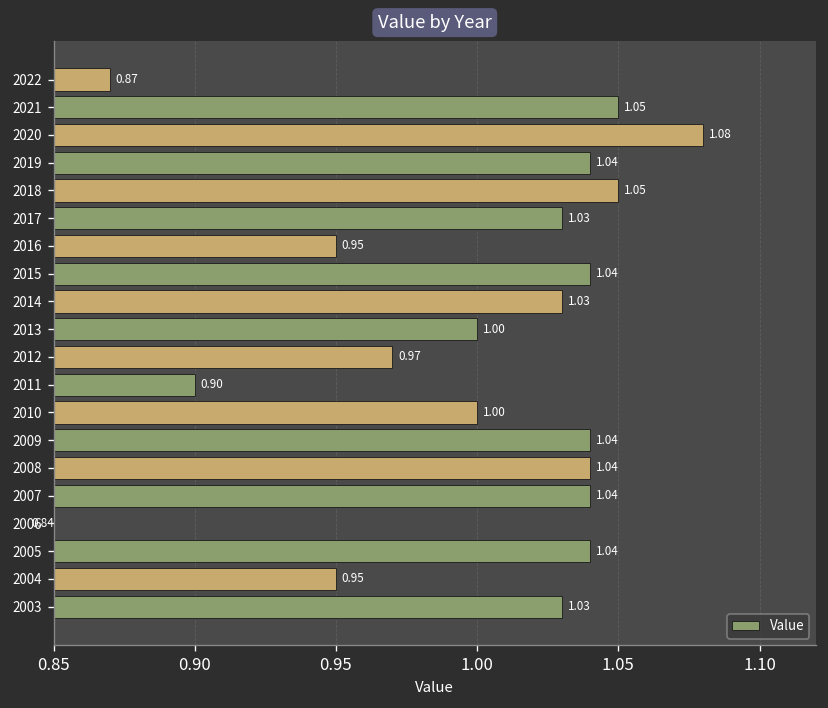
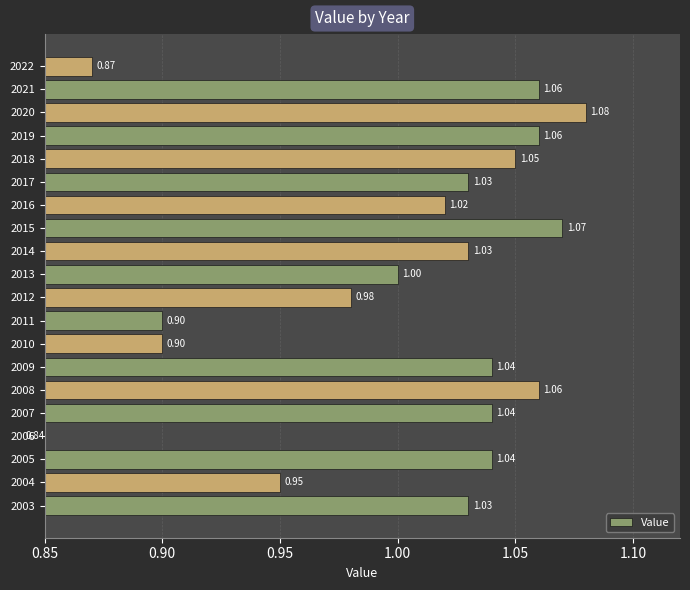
2021: 1.05 -> 1.06
2019: 1.04 -> 1.06
2016: 0.95 -> 1.02
2015: 1.04 -> 1.07
2012: 0.97 -> 0.98
2010: 1.00 -> 0.90
2008: 1.04 -> 1.06
